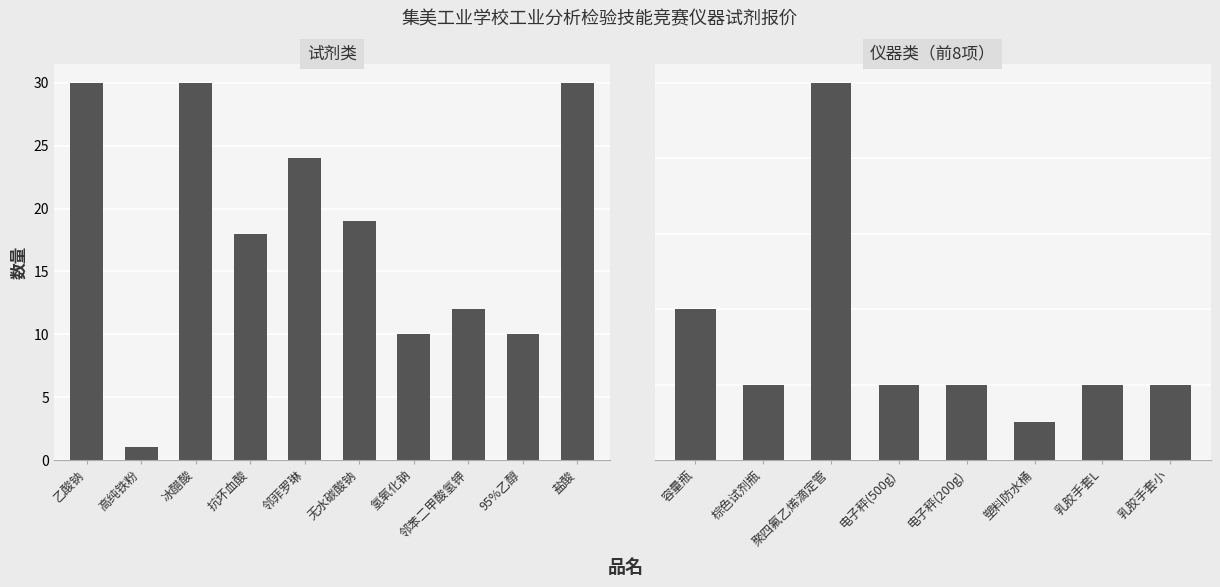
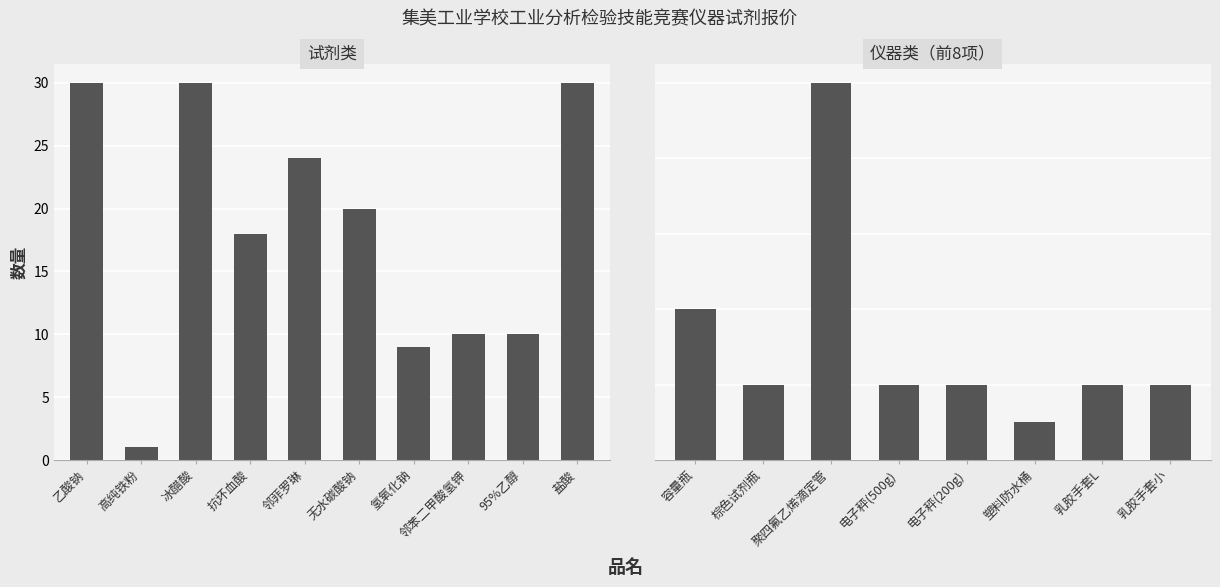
试剂类, 无水碳酸钠: 19 -> 20
试剂类, 氢氧化钠: 10 -> 9
试剂类, 邻苯二甲酸氢钾: 12 -> 10
